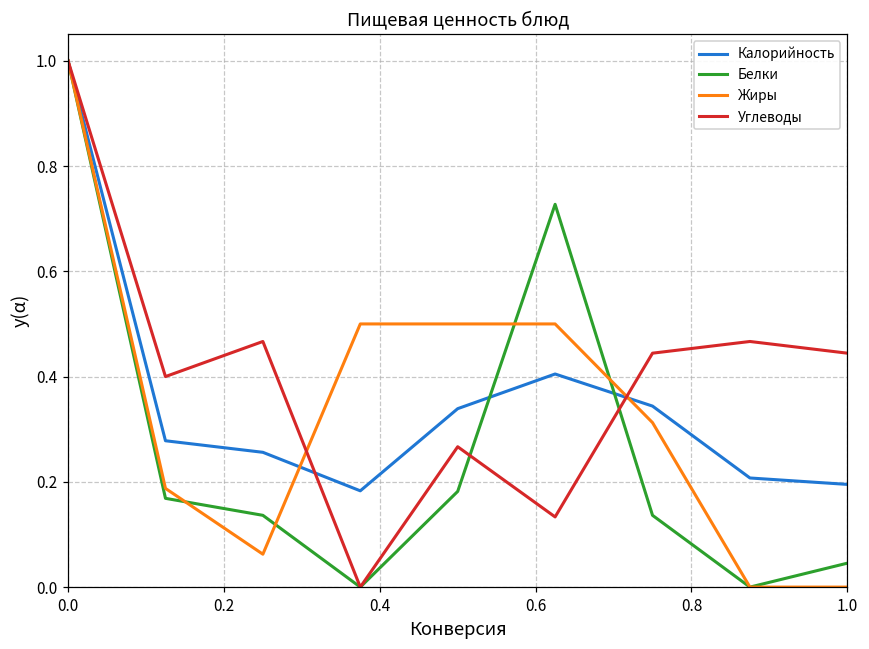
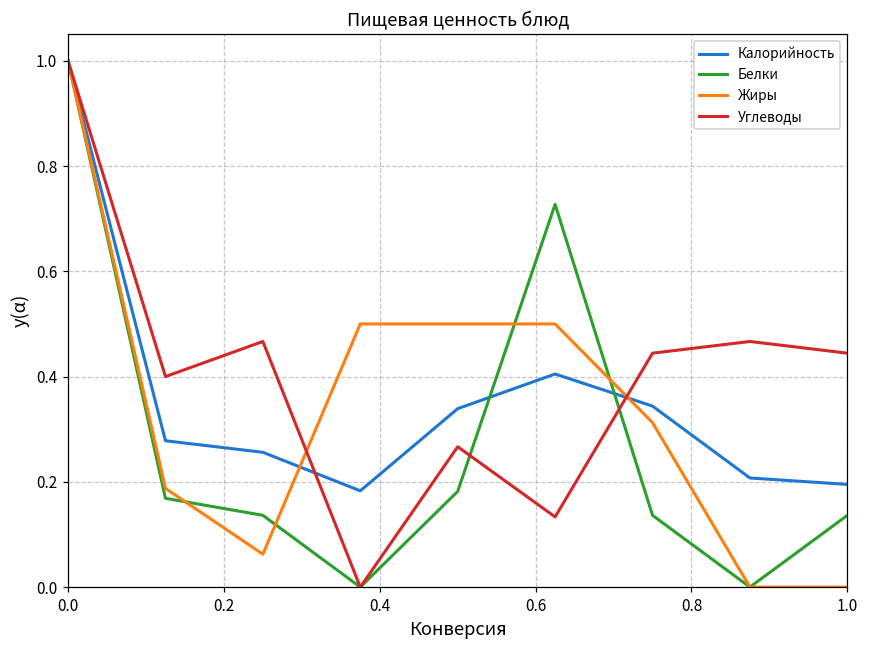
Белки, 1.0: 0.05 -> 0.14
